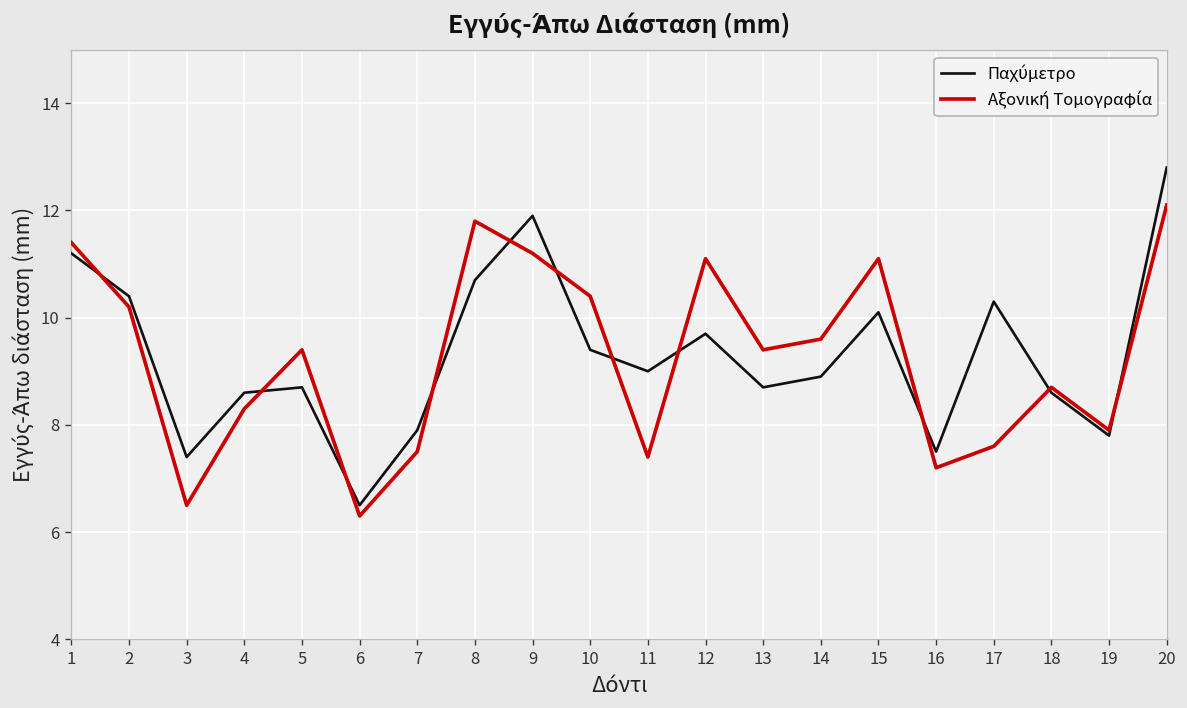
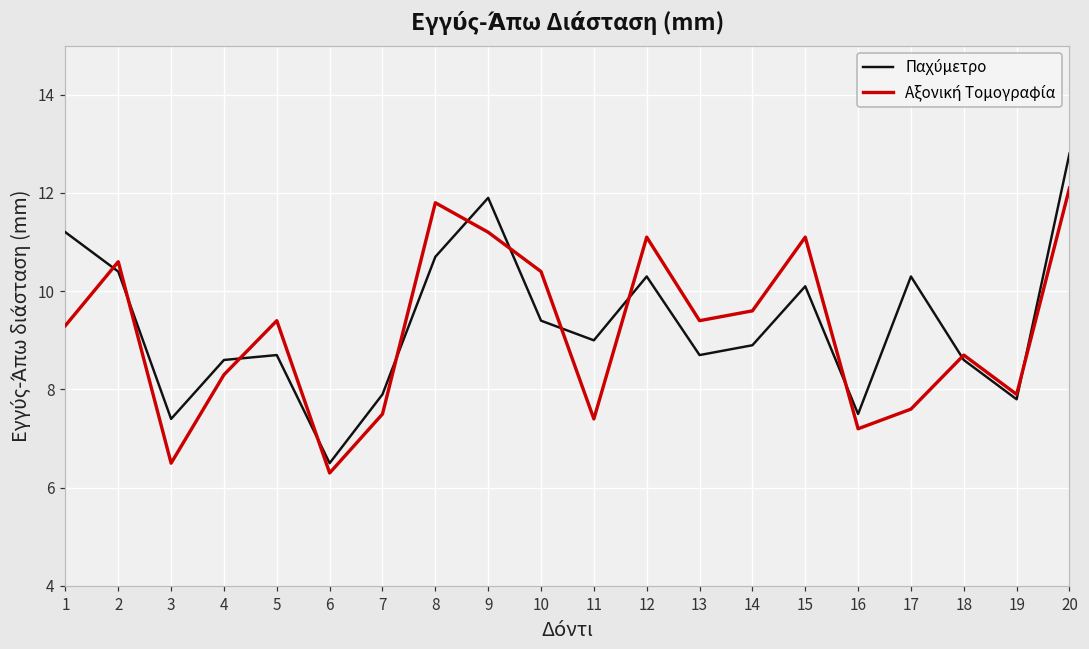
Αξονική Τομογραφία, 1: 11.4 -> 9.3
Αξονική Τομογραφία, 2: 10.2 -> 10.6
Παχύμετρο, 12: 9.7 -> 10.3
